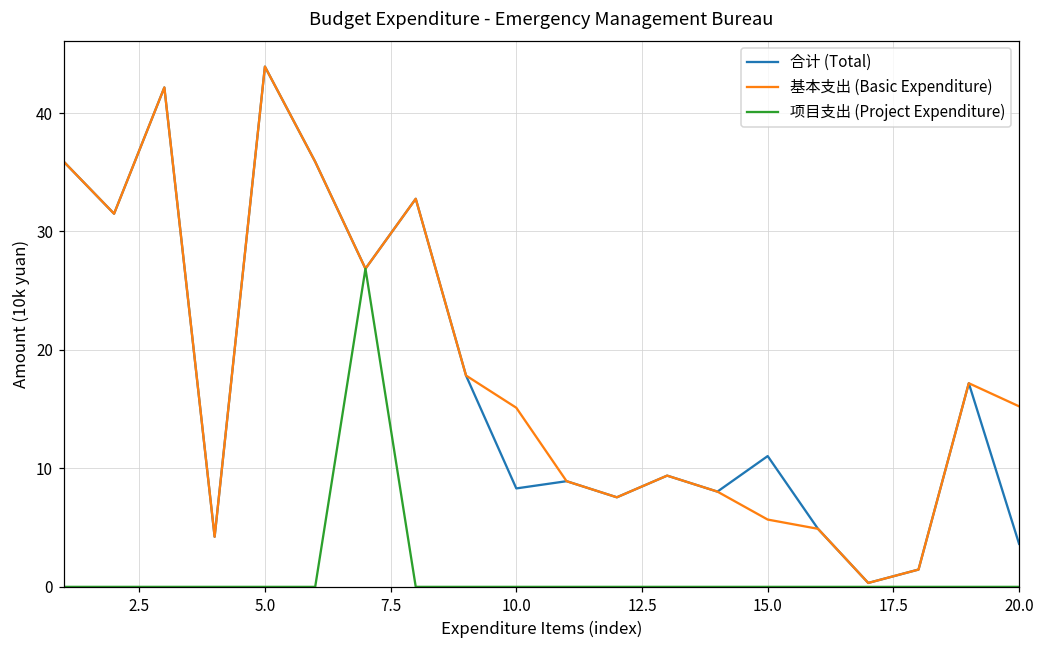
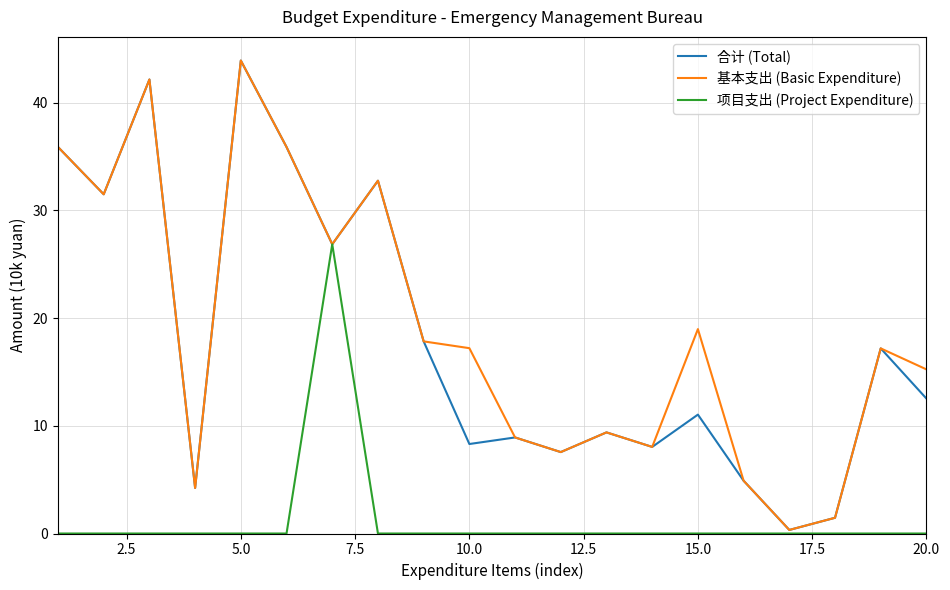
基本支出 (Basic Expenditure), 10.0: 15.1 -> 17.2
基本支出 (Basic Expenditure), 15.0: 5.7 -> 19.0
合计 (Total), 20.0: 3.6 -> 12.5
